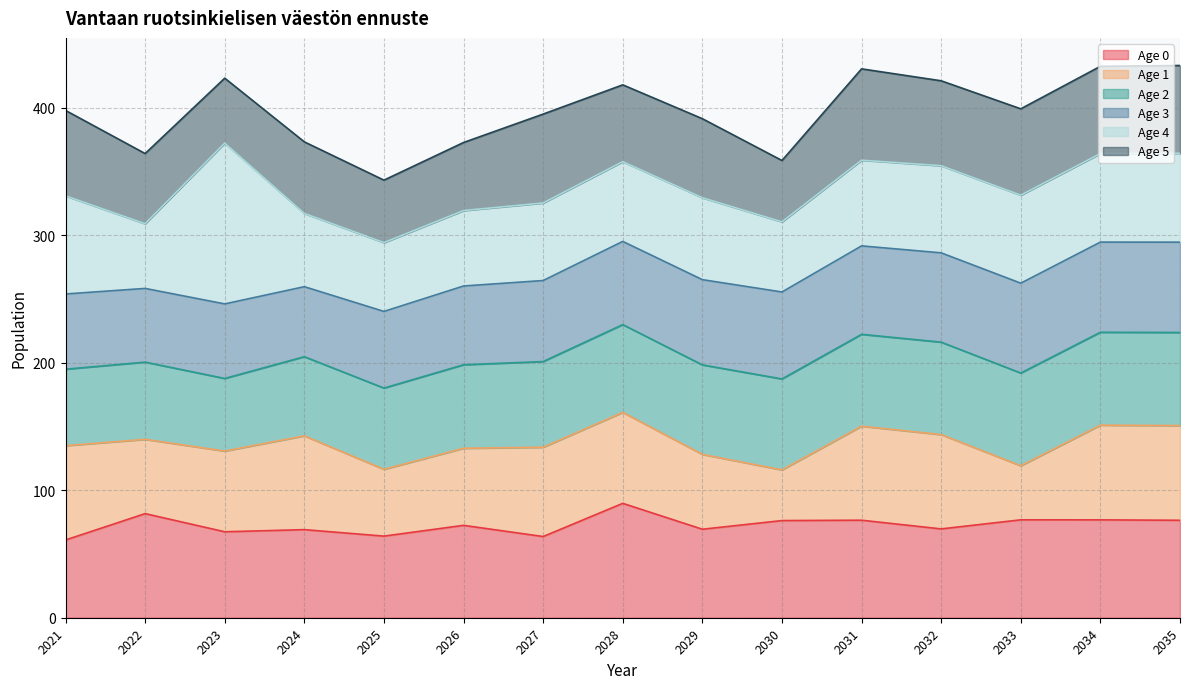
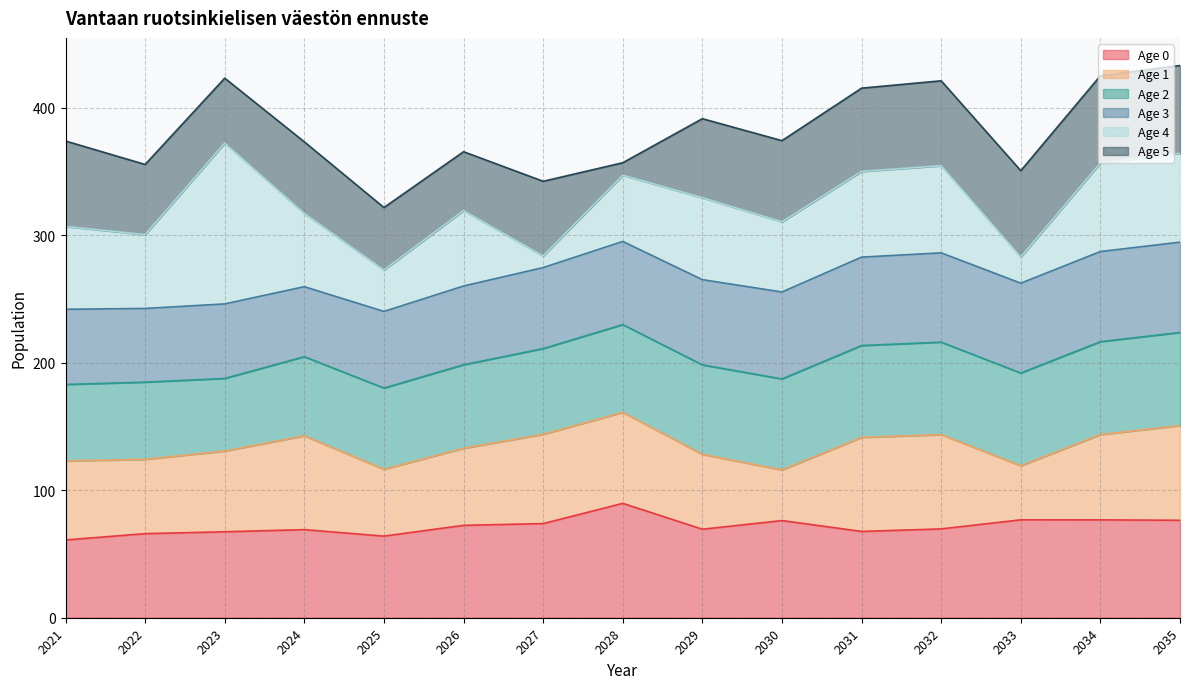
Age 1, 2021: 74 -> 62
Age 4, 2021: 77 -> 65
Age 0, 2022: 82 -> 66
Age 4, 2022: 51 -> 58
Age 4, 2025: 54 -> 32
Age 5, 2026: 53 -> 46
Age 0, 2027: 64 -> 74
Age 4, 2027: 61 -> 9
Age 5, 2027: 70 -> 59
Age 4, 2028: 63 -> 52
Age 5, 2028: 60 -> 10
Age 5, 2030: 48 -> 64
Age 0, 2031: 77 -> 68
Age 5, 2031: 72 -> 65
Age 4, 2033: 69 -> 21
Age 1, 2034: 74 -> 67
